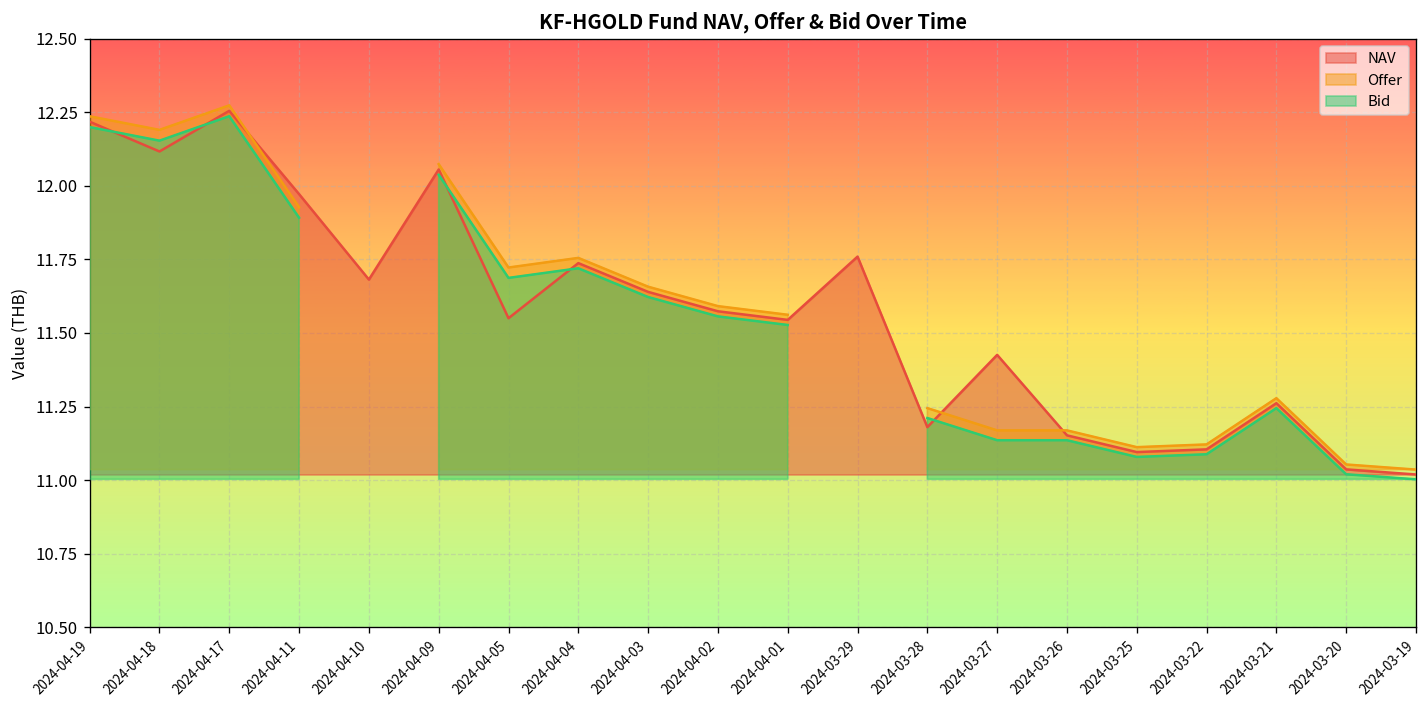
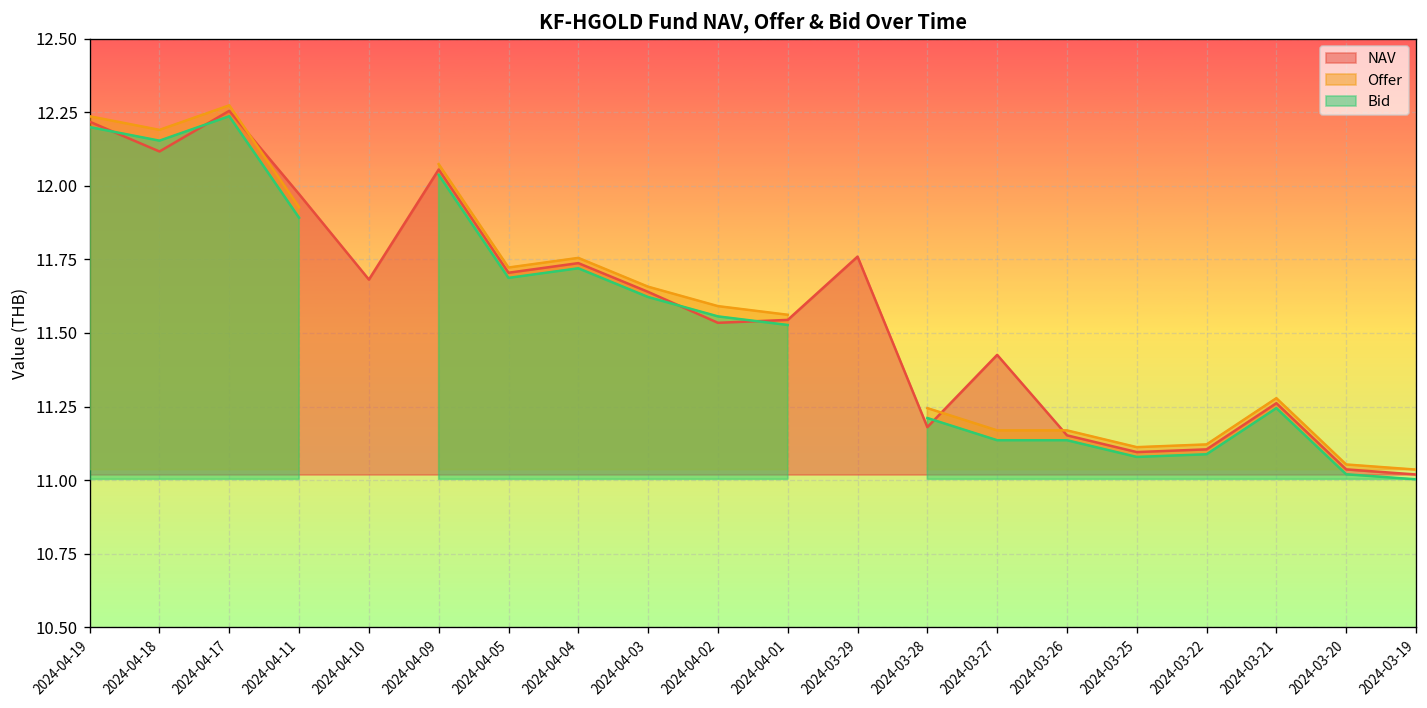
NAV, 2024-04-05: 11.55 -> 11.70
NAV, 2024-04-02: 11.57 -> 11.53
